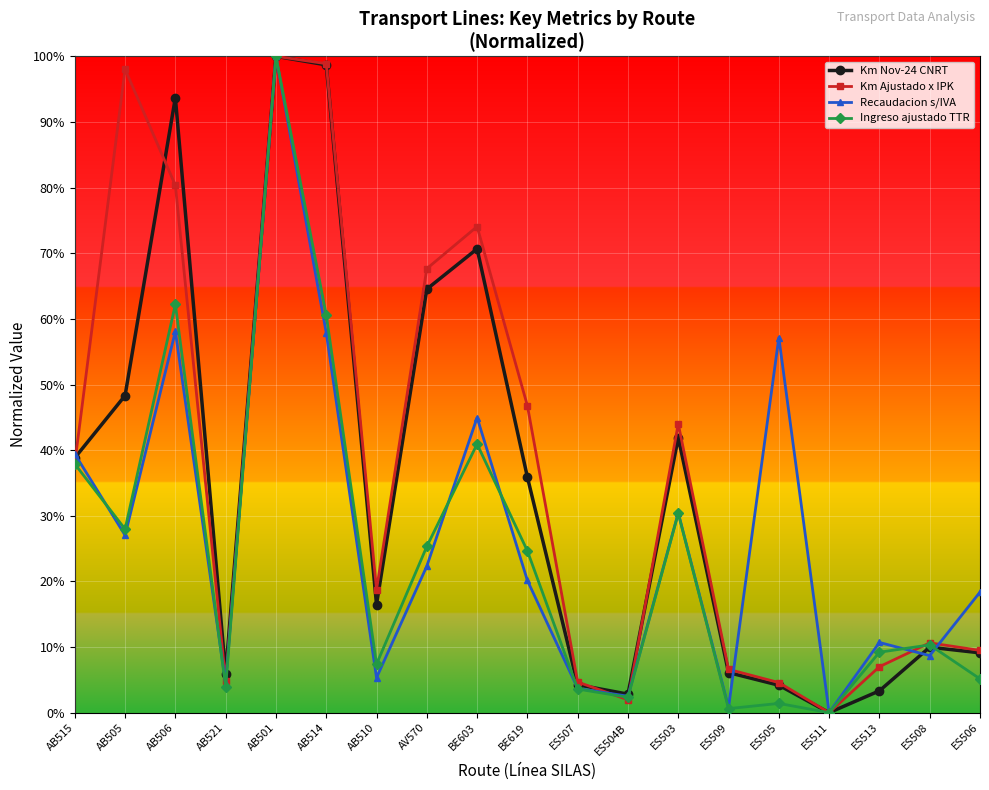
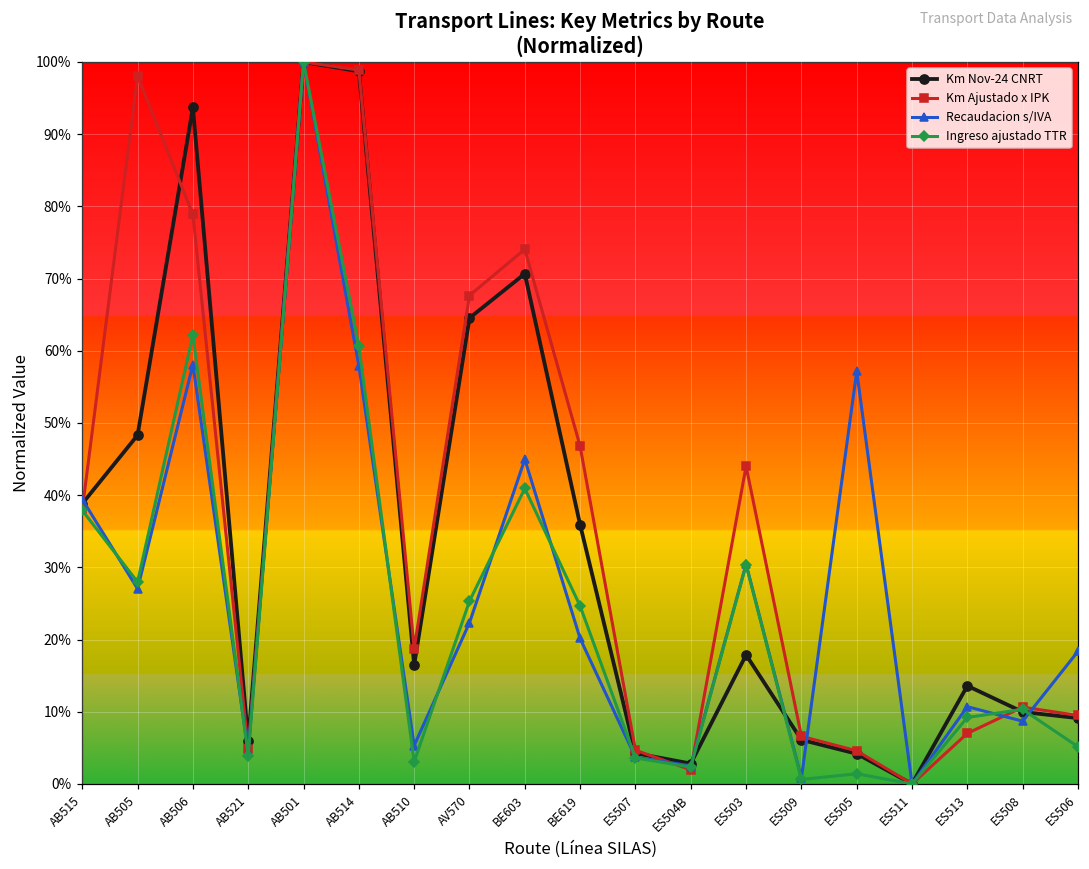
Km Ajustado x IPK, AB506: 80% -> 79%
Ingreso ajustado TTR, AB510: 7% -> 3%
Km Nov-24 CNRT, ES503: 42% -> 18%
Km Nov-24 CNRT, ES513: 3% -> 14%
